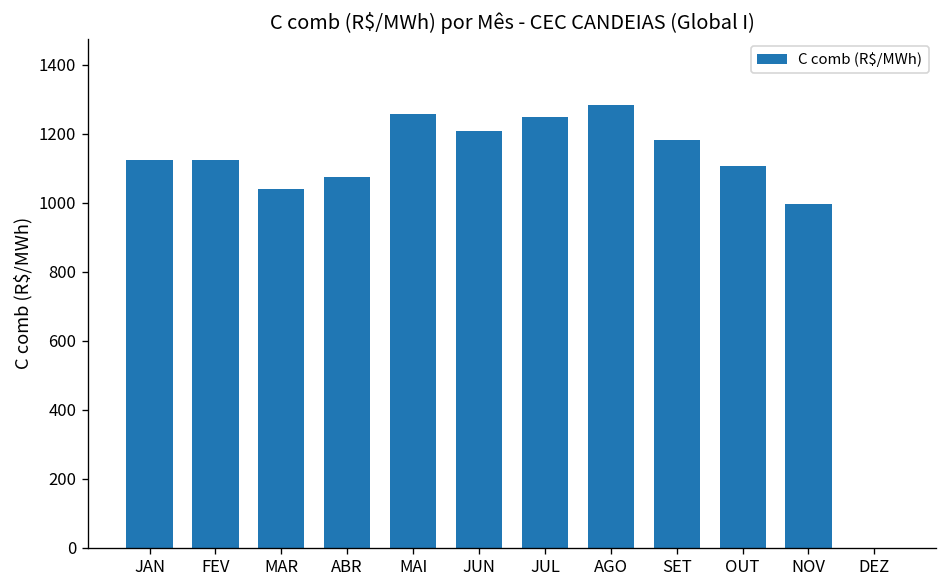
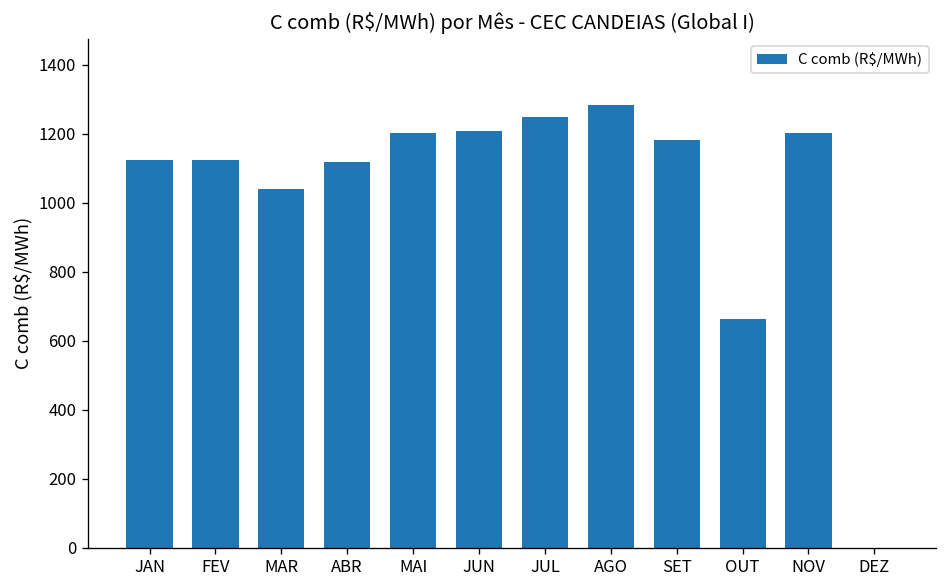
ABR: 1070 -> 1120
MAI: 1260 -> 1200
OUT: 1110 -> 660
NOV: 990 -> 1200
